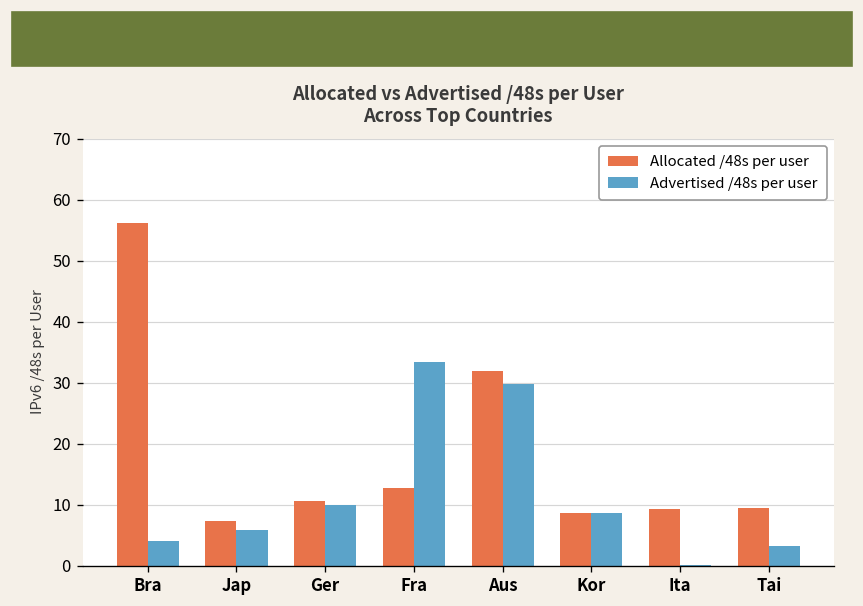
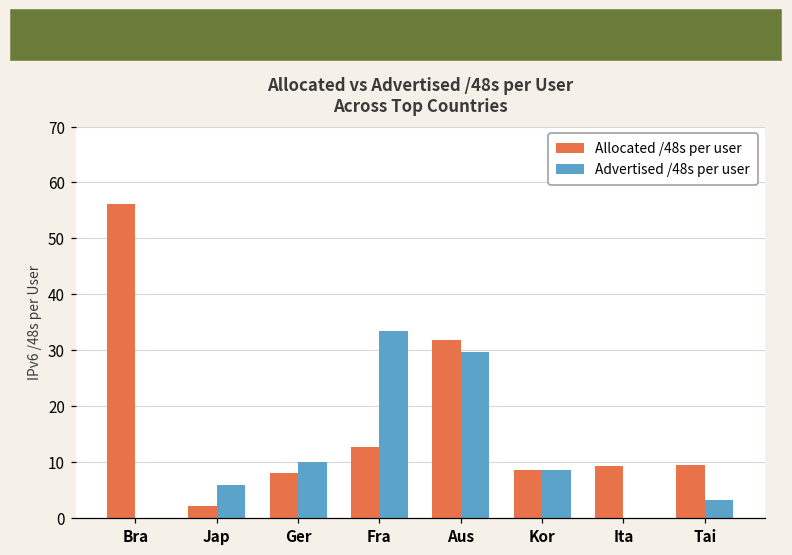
Advertised /48s per user, Bra: 4 -> 0
Allocated /48s per user, Jap: 7 -> 2
Allocated /48s per user, Ger: 11 -> 8
